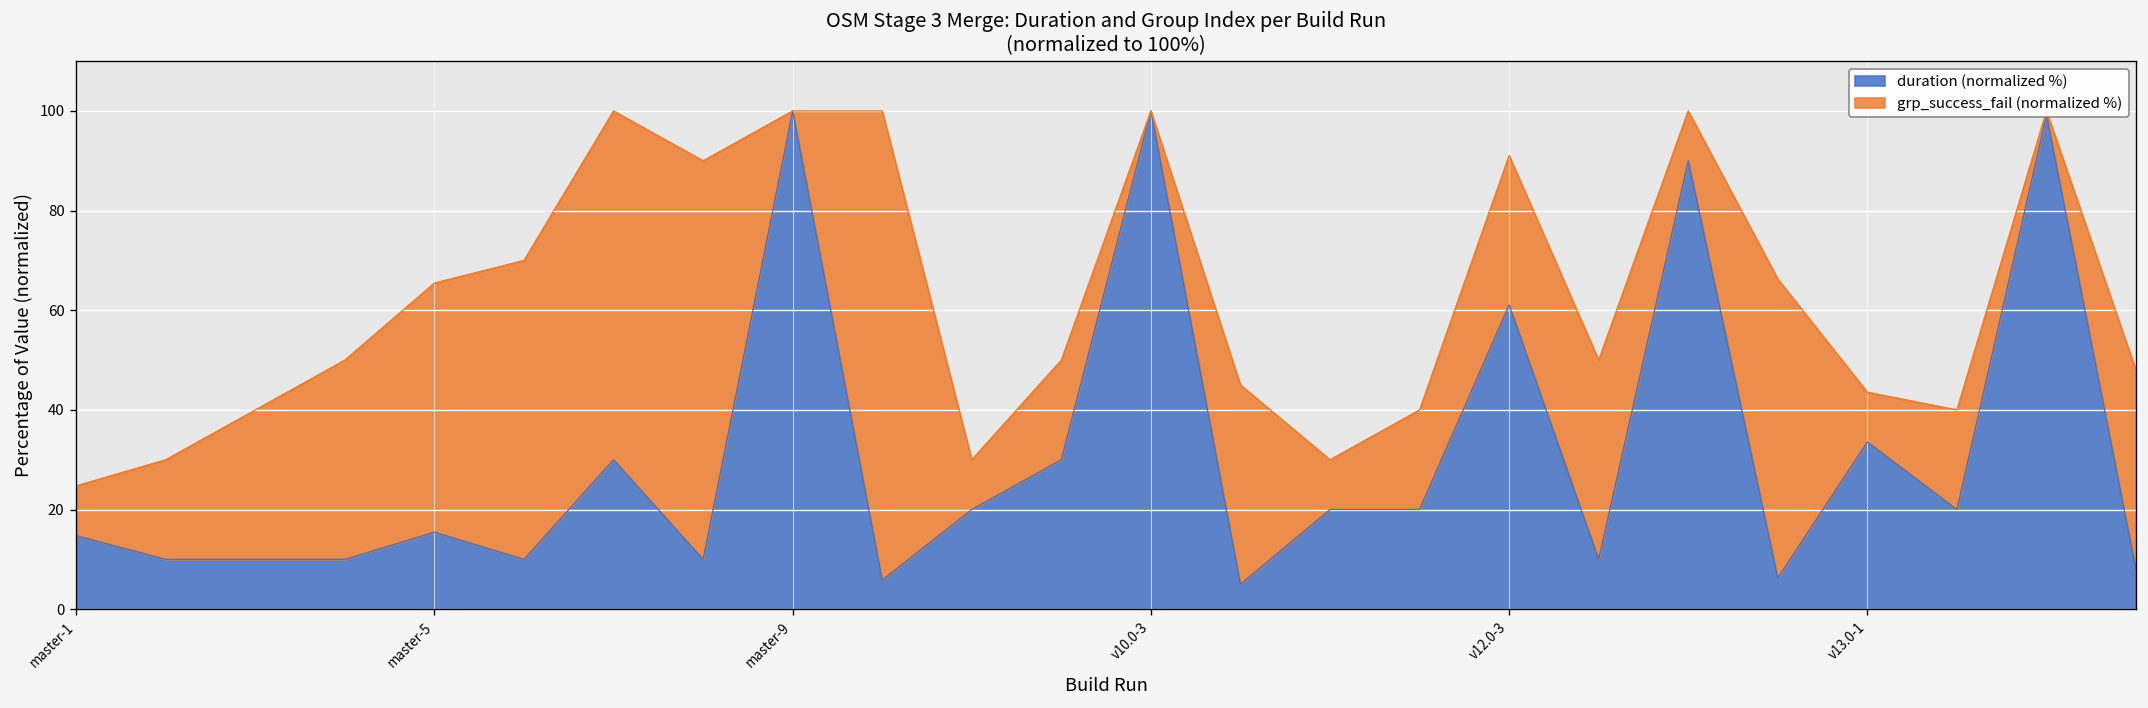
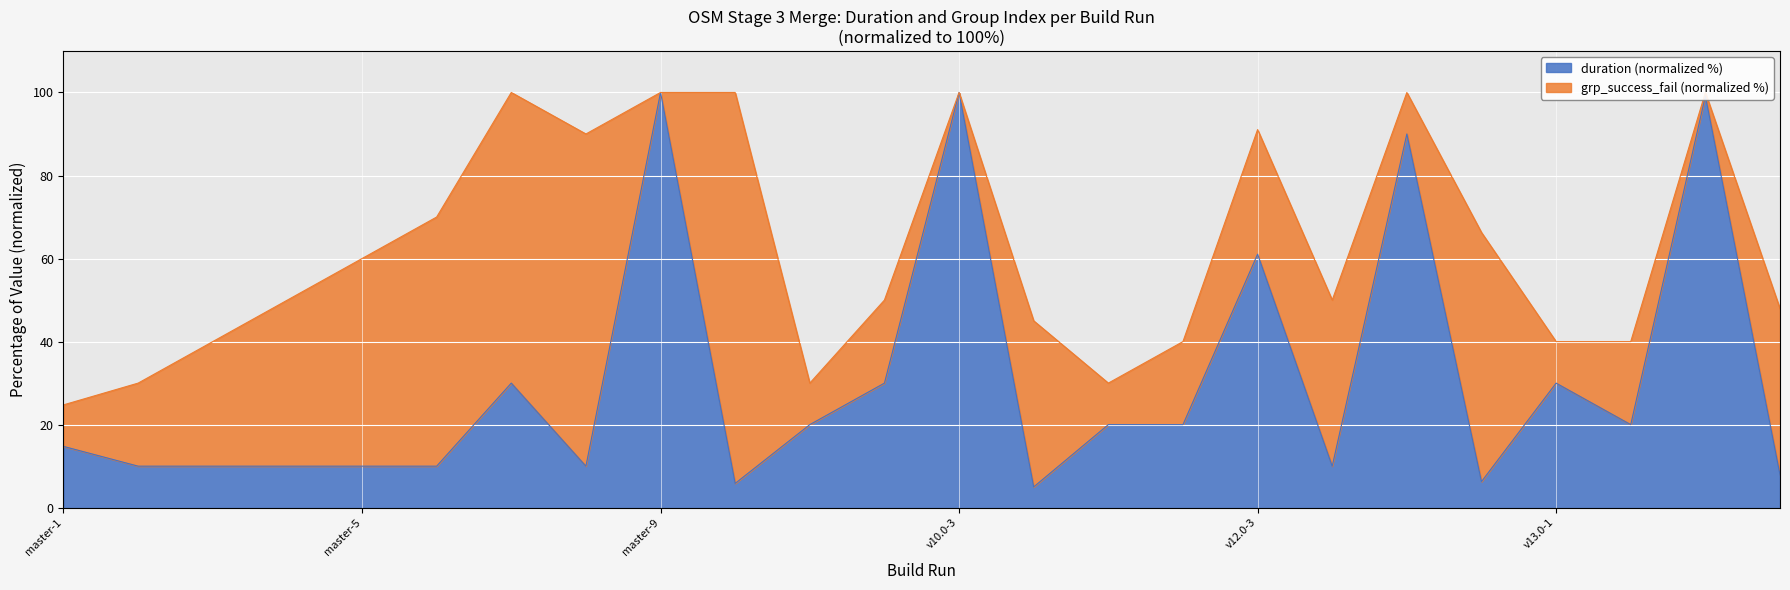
duration (normalized %), master-5: 15 -> 10
duration (normalized %), v13.0-1: 34 -> 30
